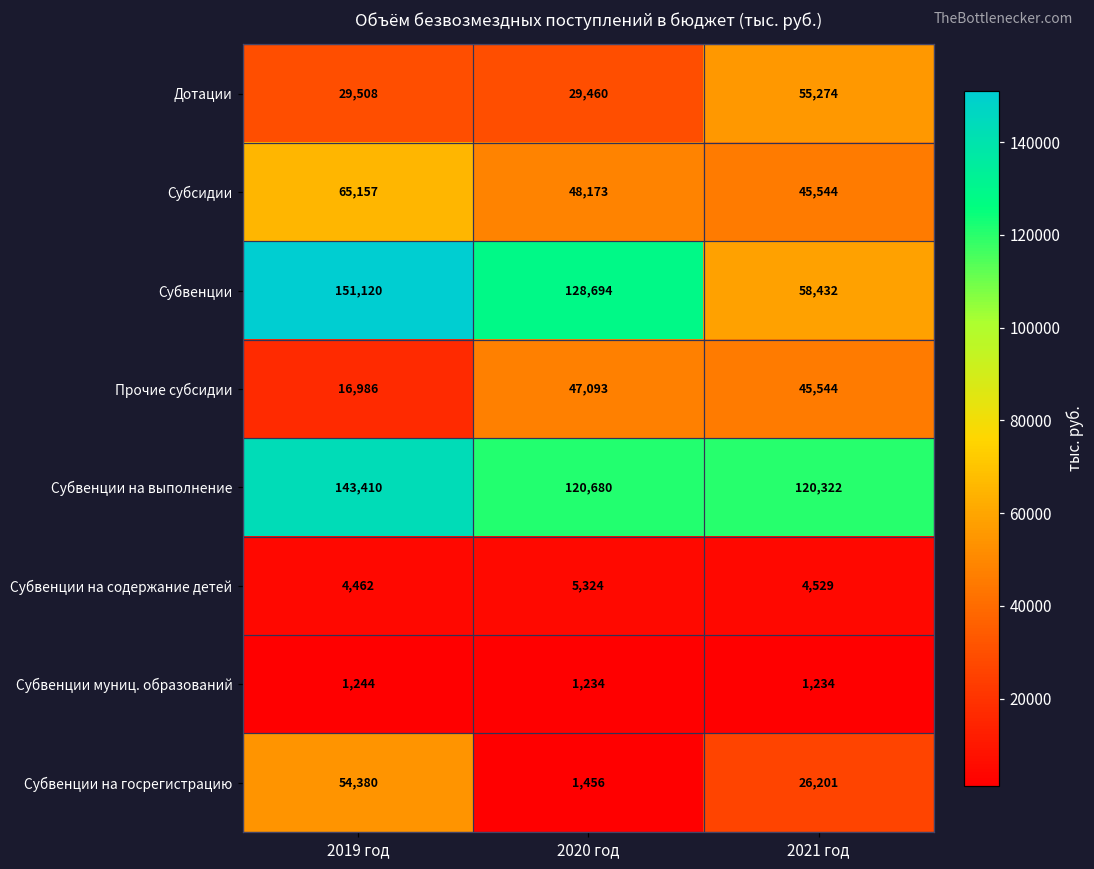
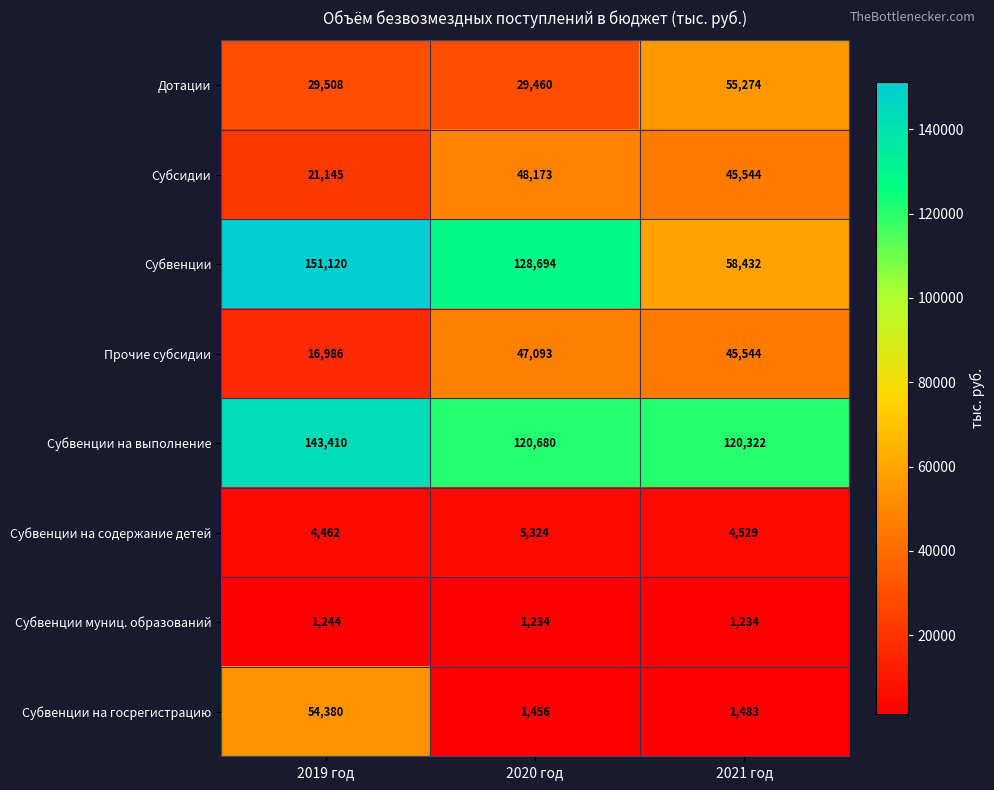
Субсидии, 2019 год: 65,157 -> 21,145
Субвенции на госрегистрацию, 2021 год: 26,201 -> 1,483
